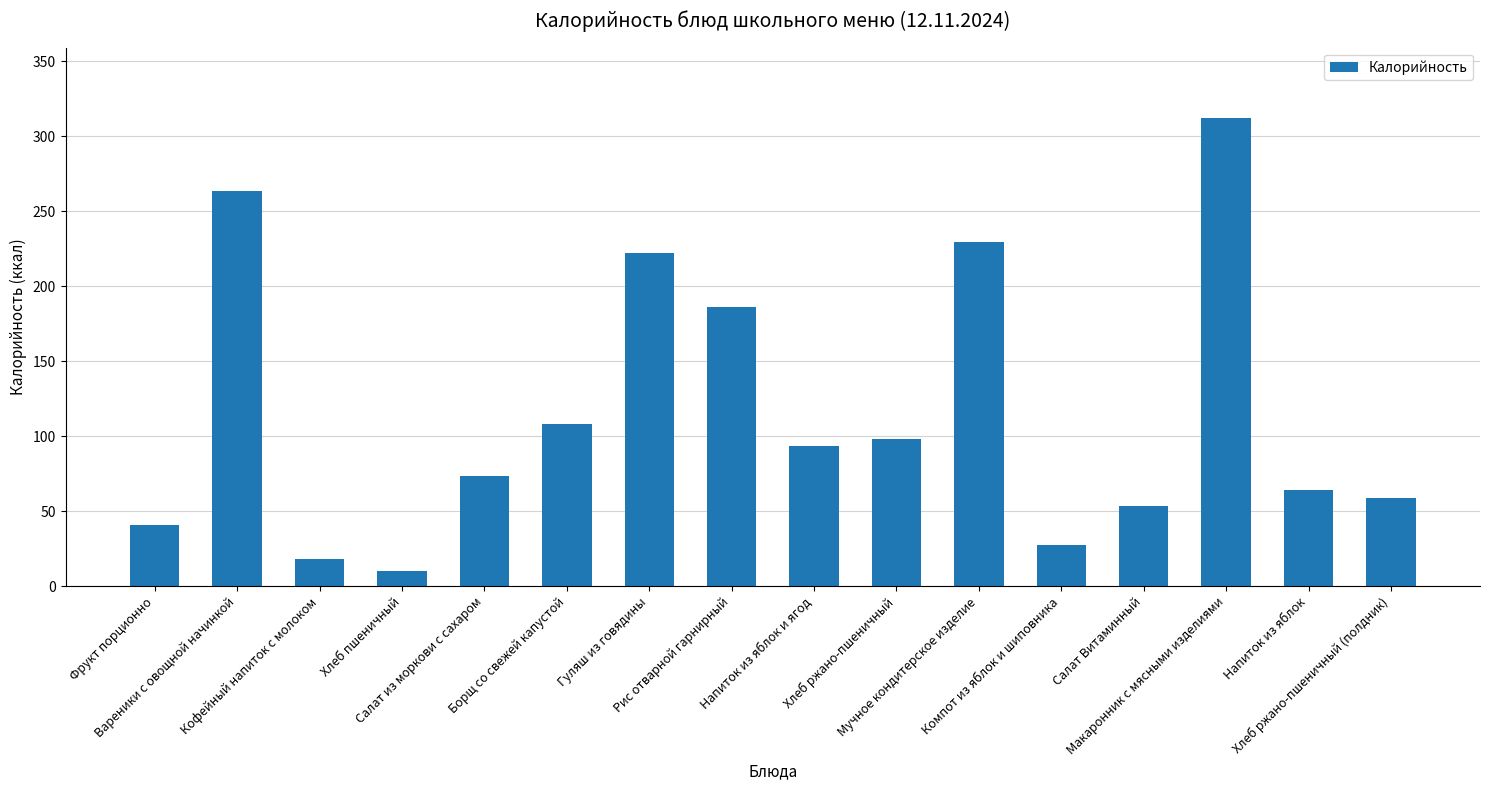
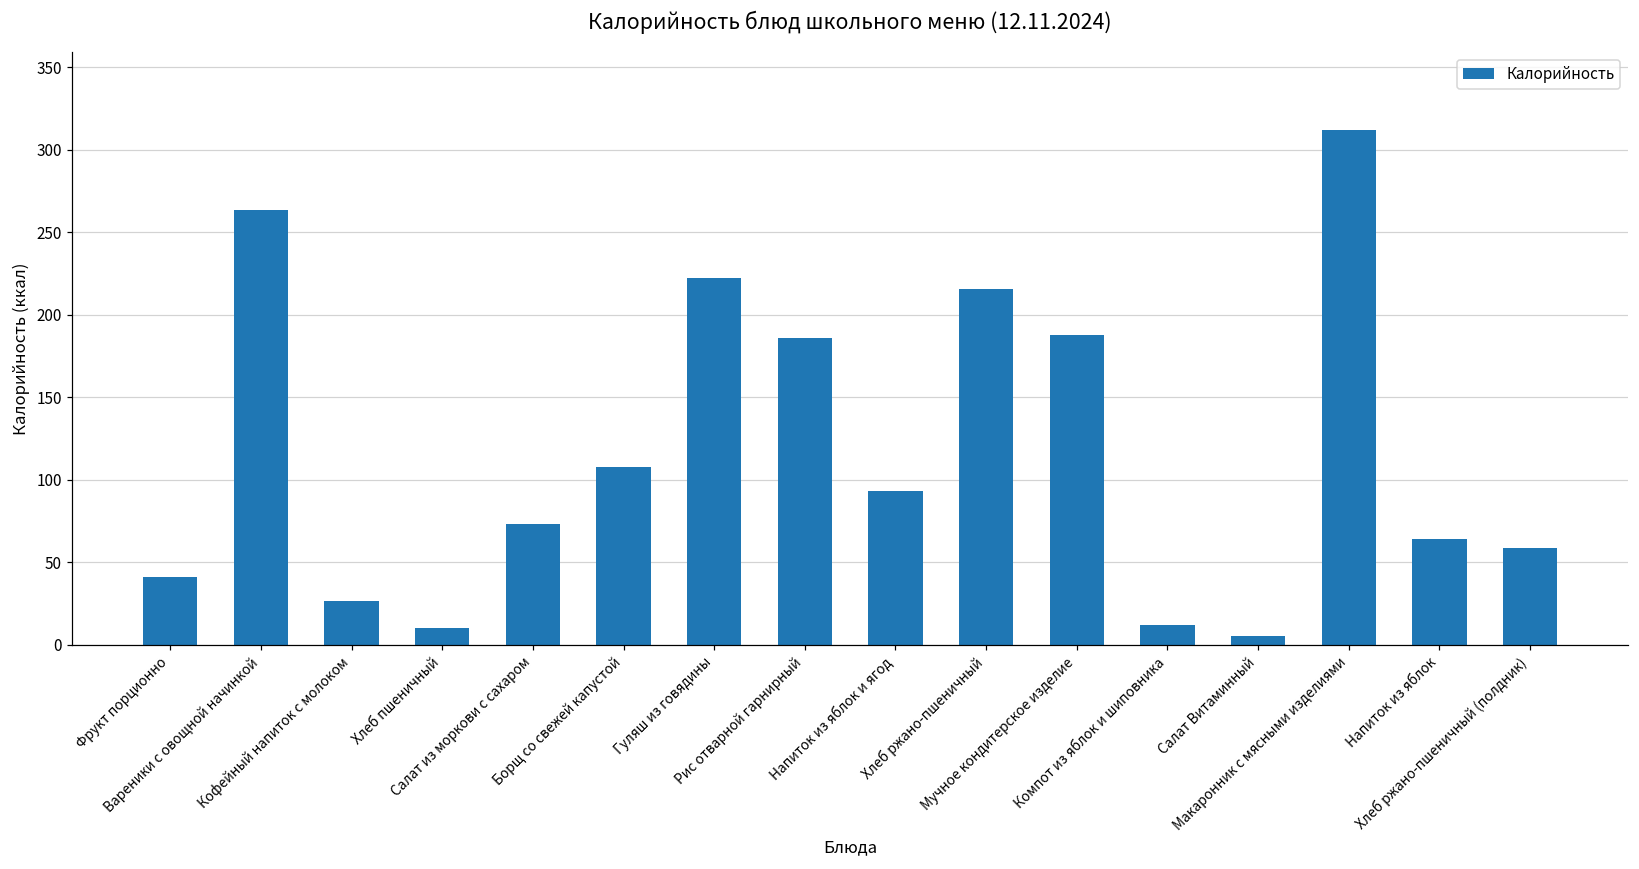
Кофейный напиток с молоком: 18 -> 27
Хлеб ржано-пшеничный: 98 -> 216
Мучное кондитерское изделие: 229 -> 188
Компот из яблок и шиповника: 28 -> 12
Салат Витаминный: 53 -> 5
